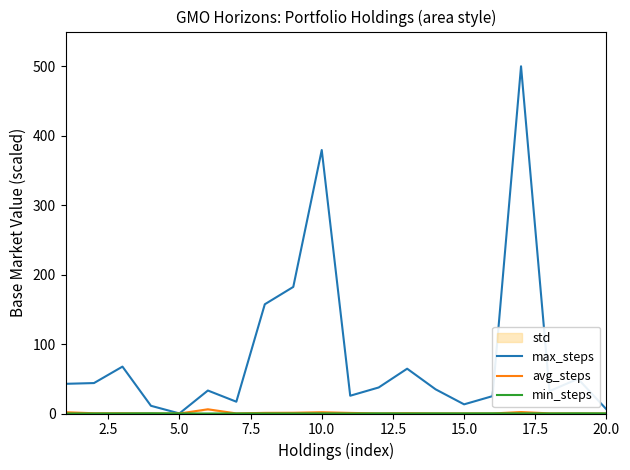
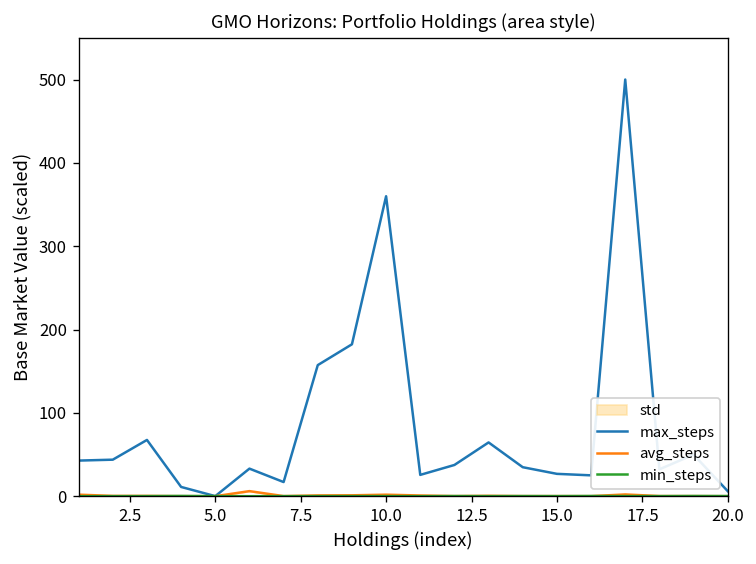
max_steps, 10.0: 380 -> 360
max_steps, 15.0: 10 -> 30
